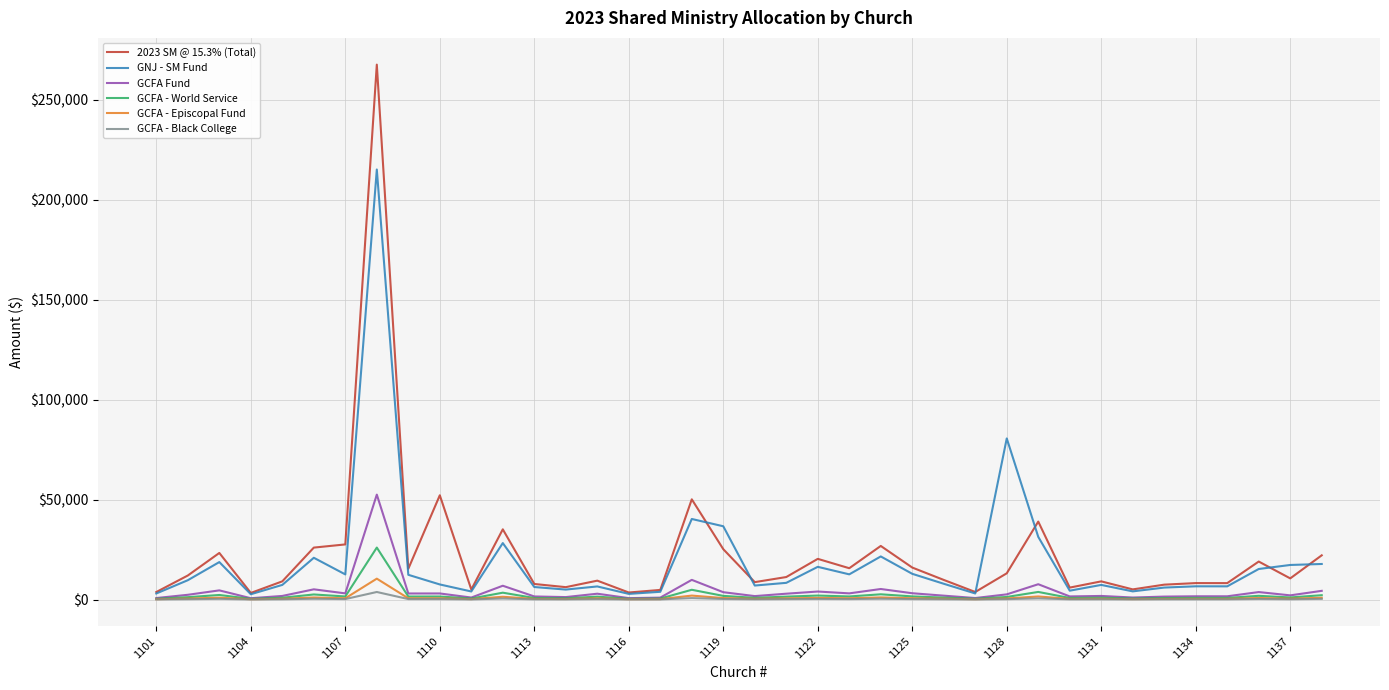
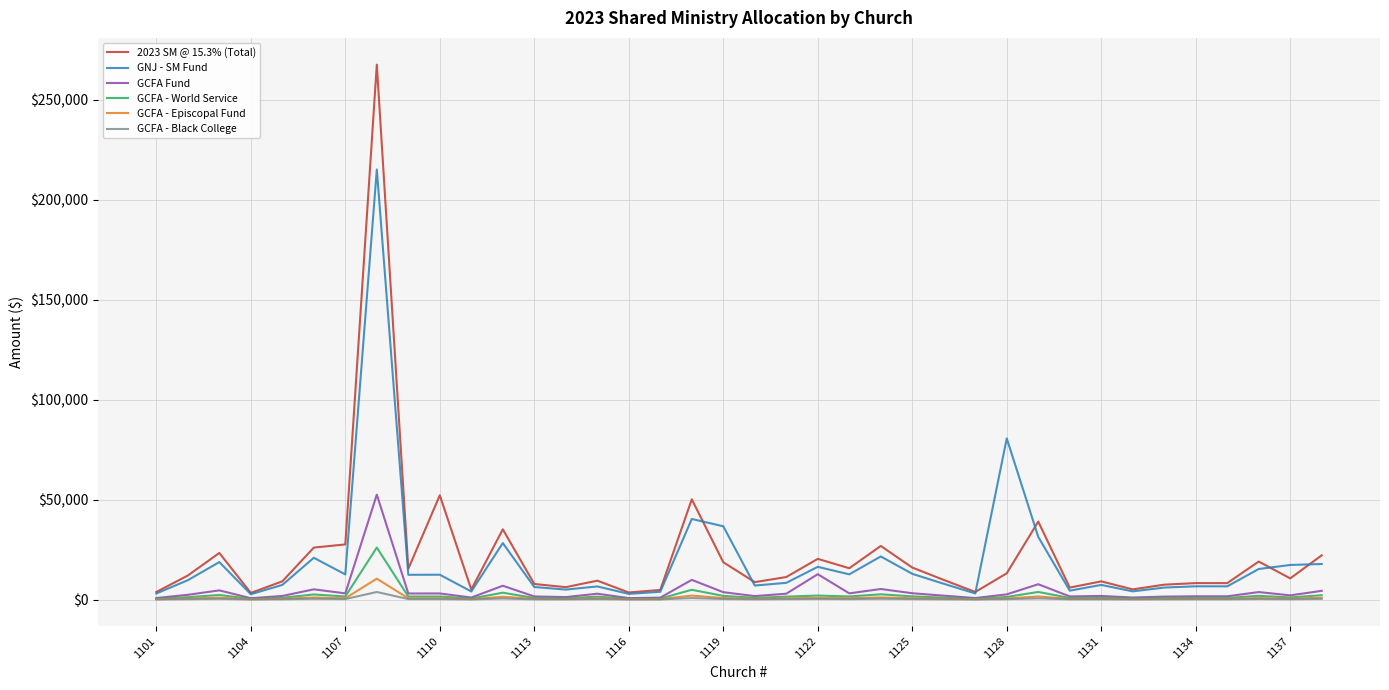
GNJ - SM Fund, 1110: $8,000 -> $12,000
2023 SM @ 15.3% (Total), 1119: $25,000 -> $19,000
GCFA Fund, 1122: $4,000 -> $13,000
